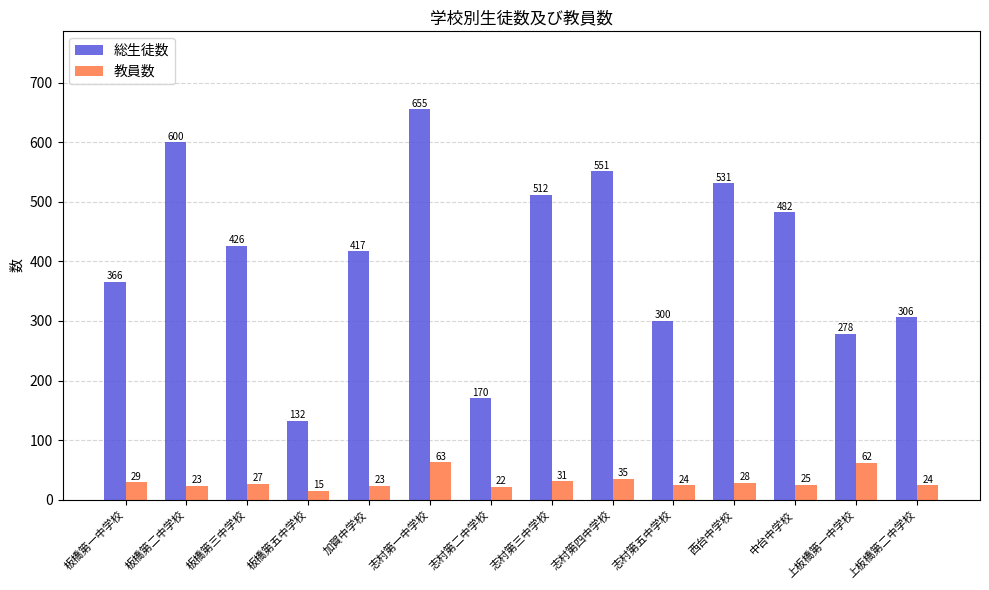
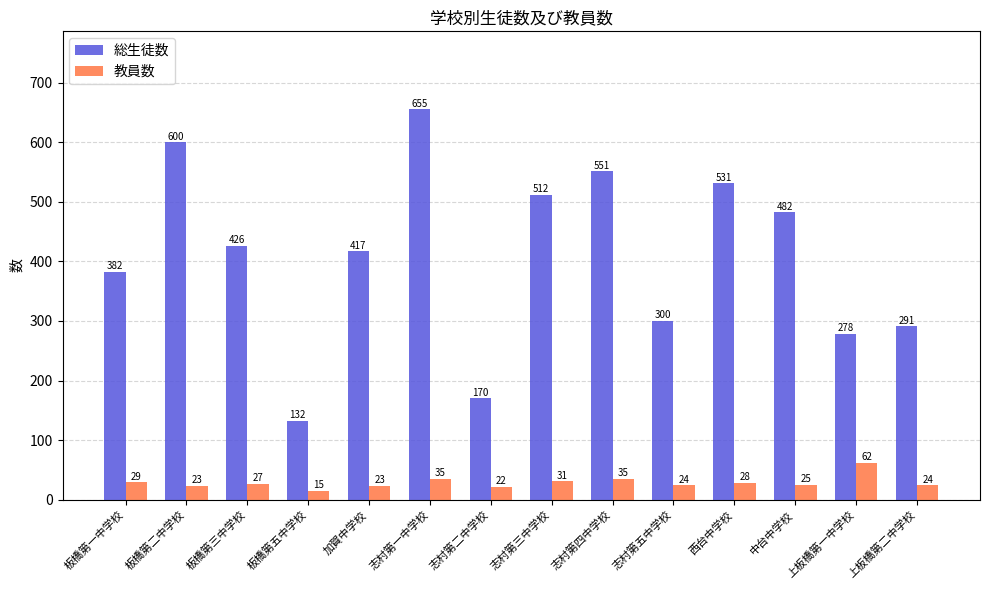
総生徒数, 板橋第一中学校: 366 -> 382
教員数, 志村第一中学校: 63 -> 35
総生徒数, 上板橋第二中学校: 306 -> 291
